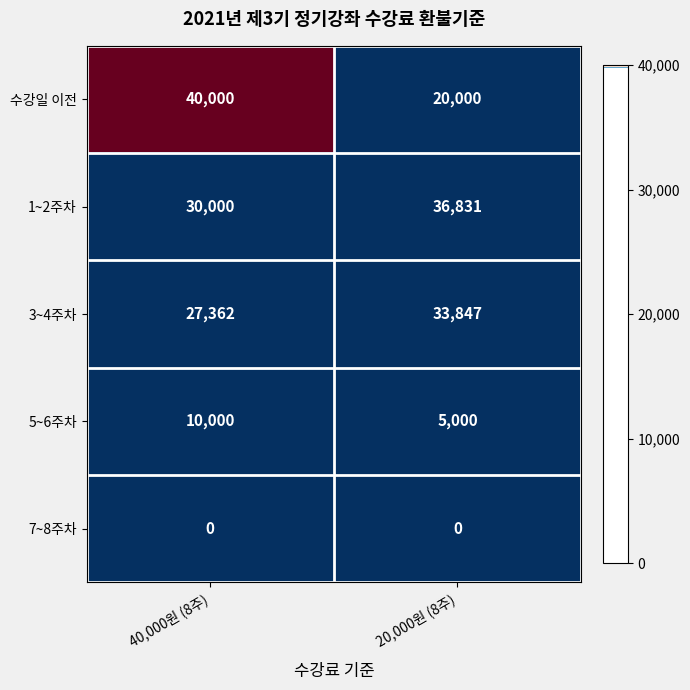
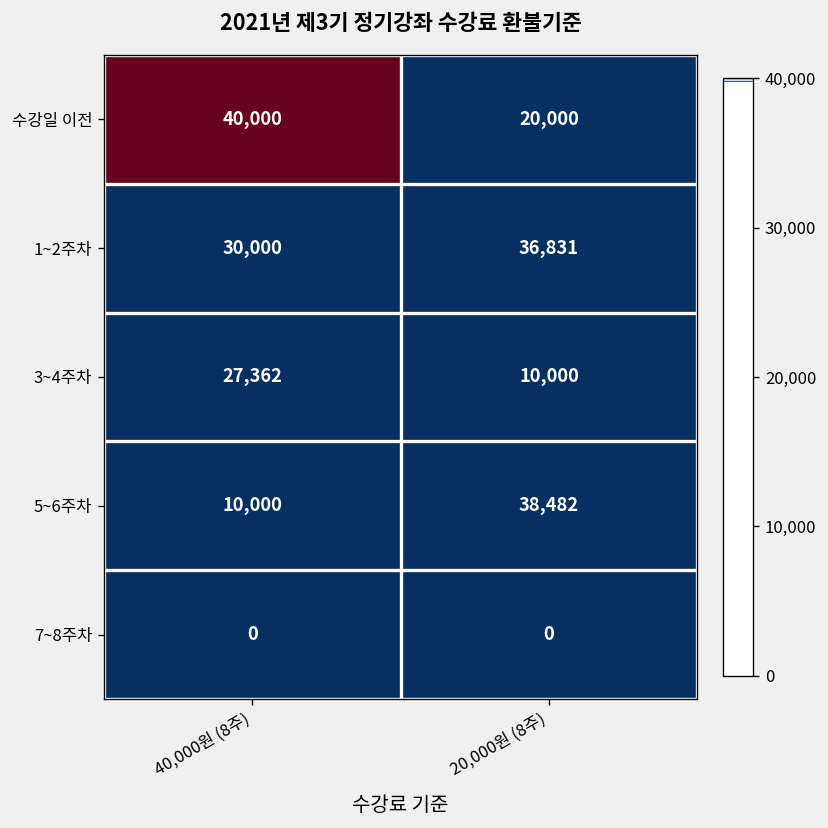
3~4주차, 20,000원 (8주): 33,847 -> 10,000
5~6주차, 20,000원 (8주): 5,000 -> 38,482
